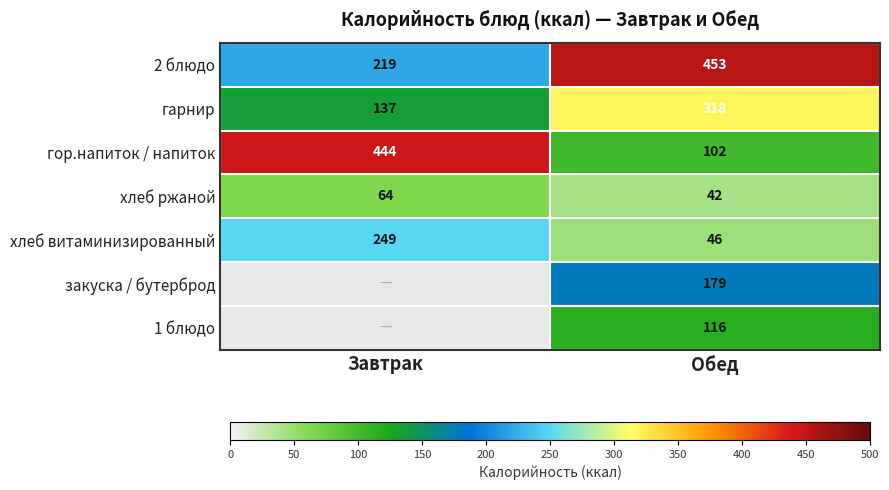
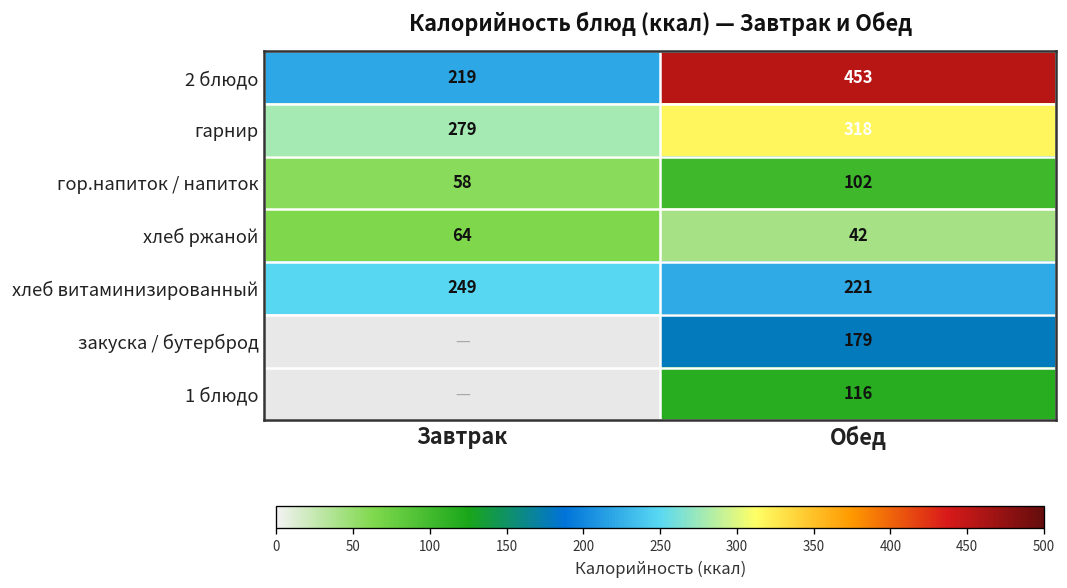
гарнир, Завтрак: 137 -> 279
гор.напиток / напиток, Завтрак: 444 -> 58
хлеб витаминизированный, Обед: 46 -> 221
